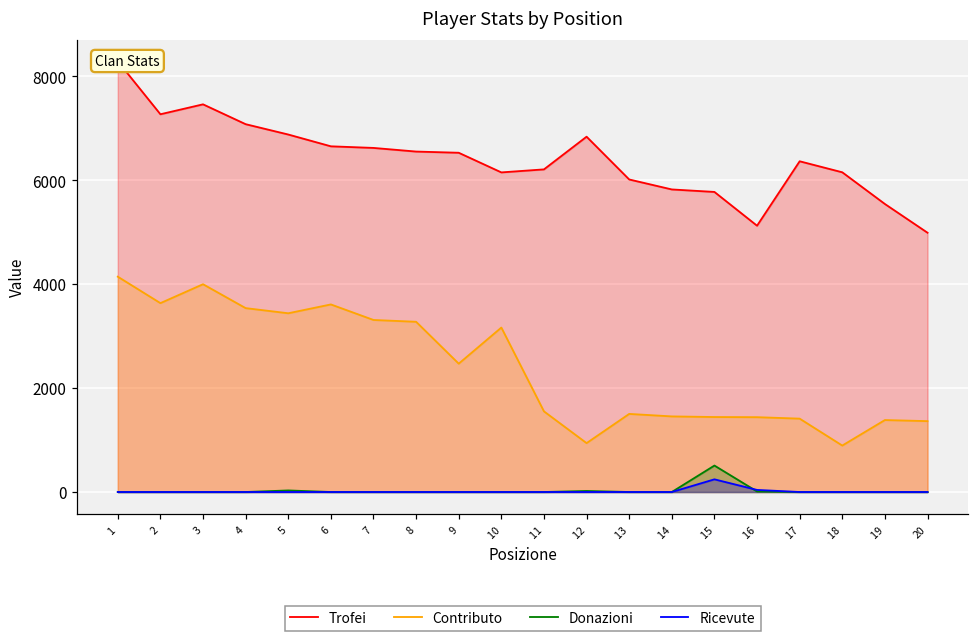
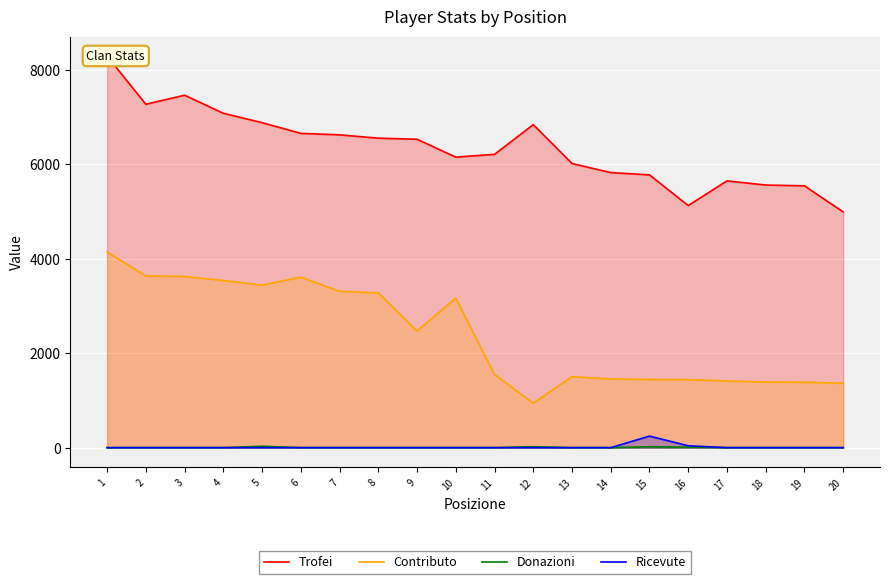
Contributo, 3: 4000 -> 3600
Donazioni, 15: 500 -> 0
Trofei, 17: 6400 -> 5600
Trofei, 18: 6200 -> 5600
Contributo, 18: 900 -> 1400
